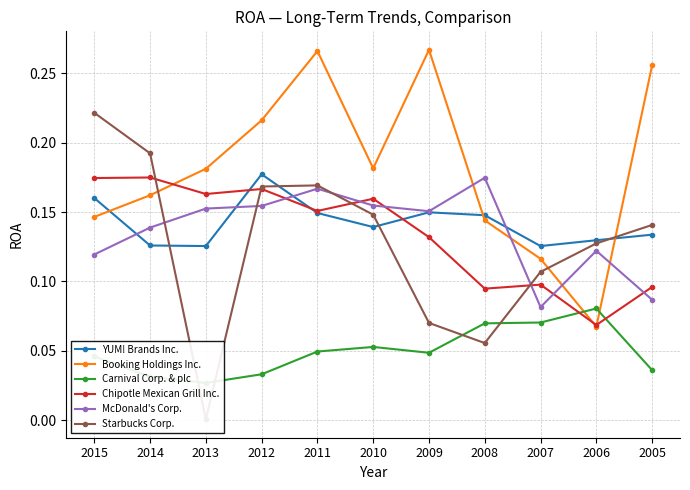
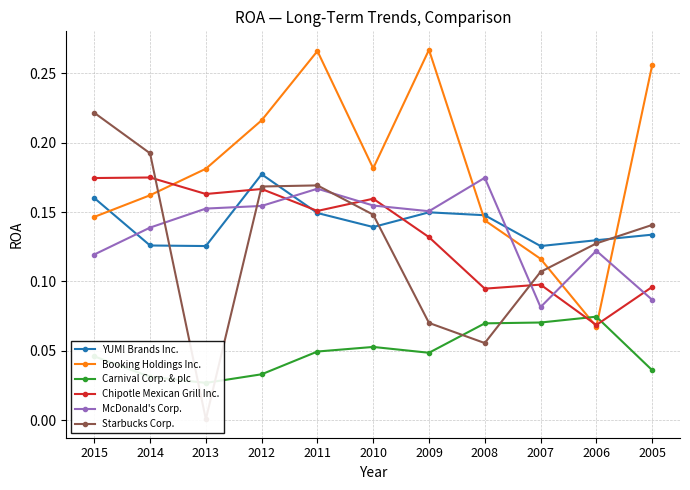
Carnival Corp. & plc, 2006: 0.081 -> 0.075
